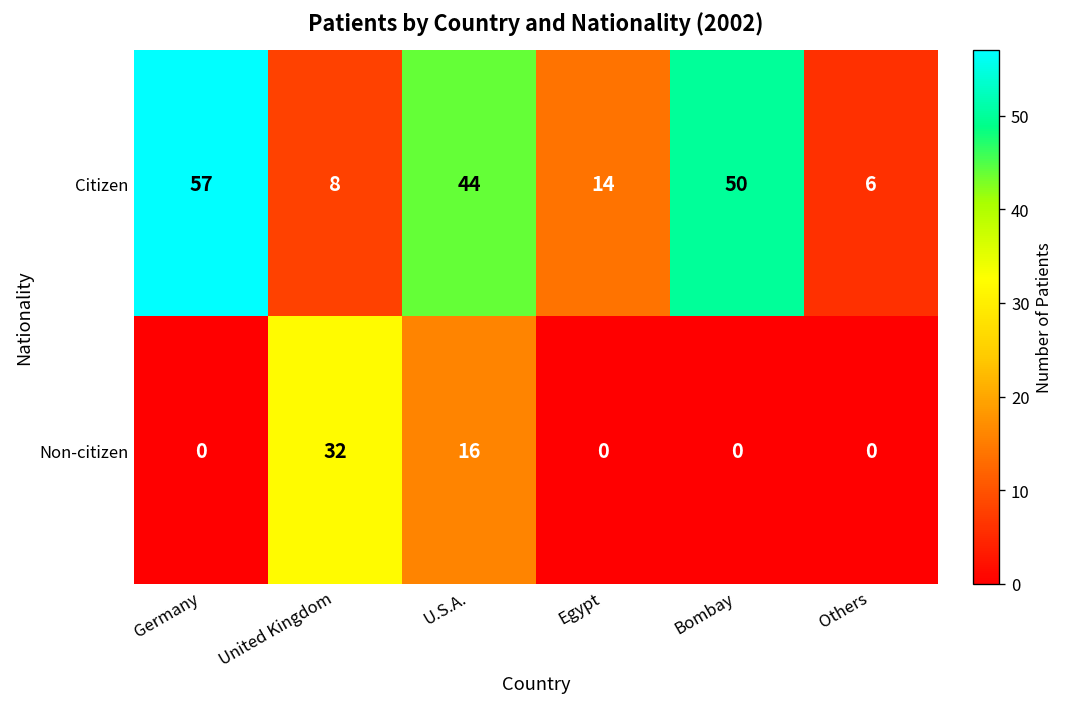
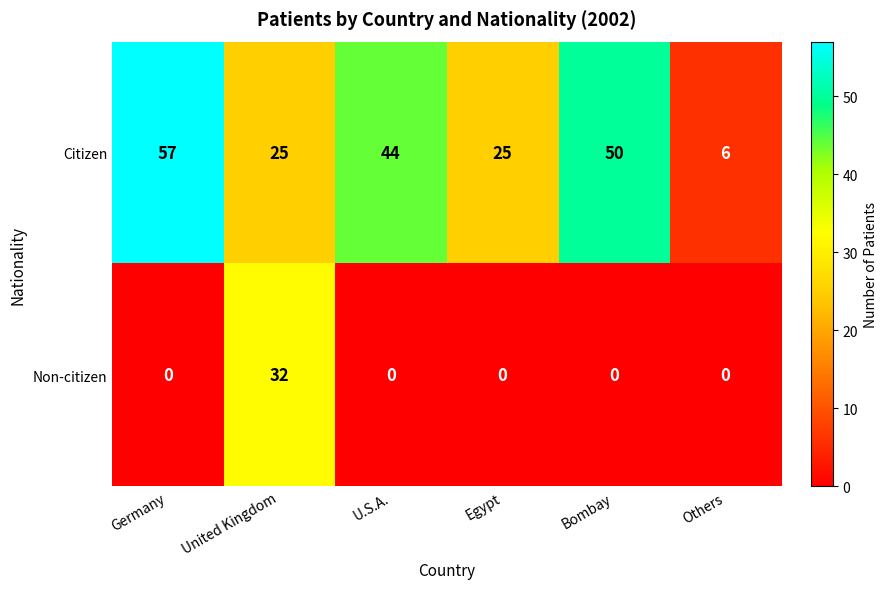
Citizen, United Kingdom: 8 -> 25
Citizen, Egypt: 14 -> 25
Non-citizen, U.S.A.: 16 -> 0
